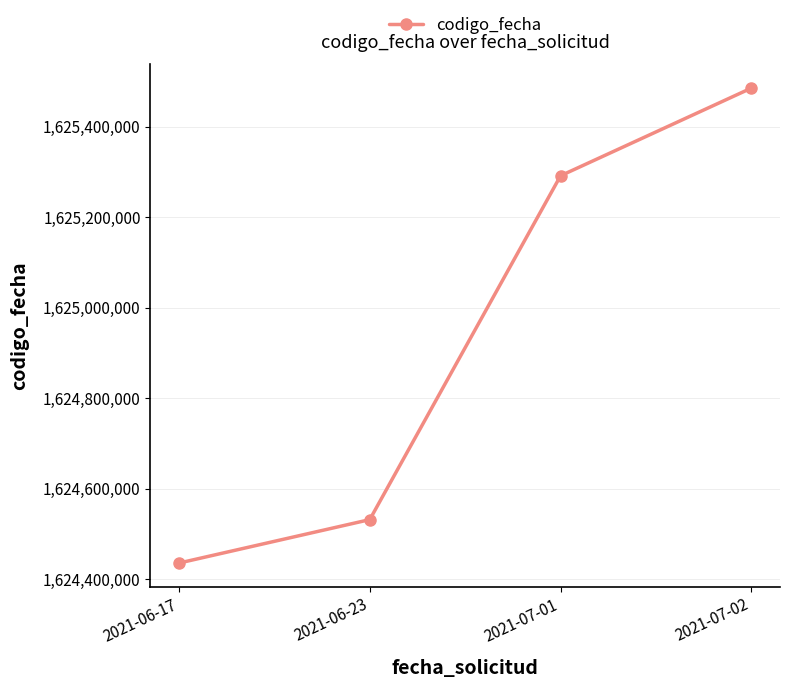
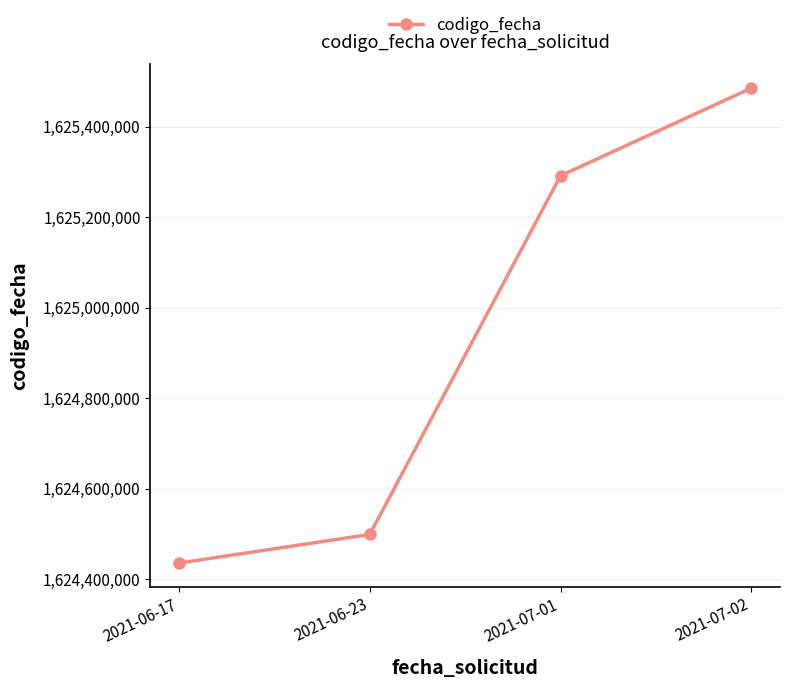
2021-06-23: 1,624,530,000 -> 1,624,500,000
